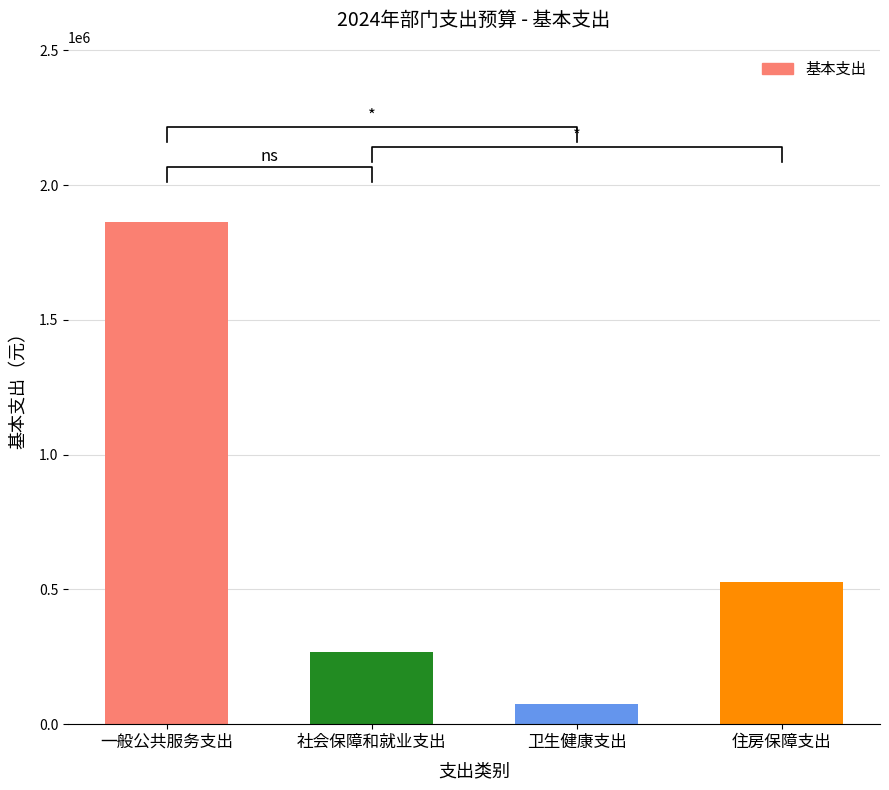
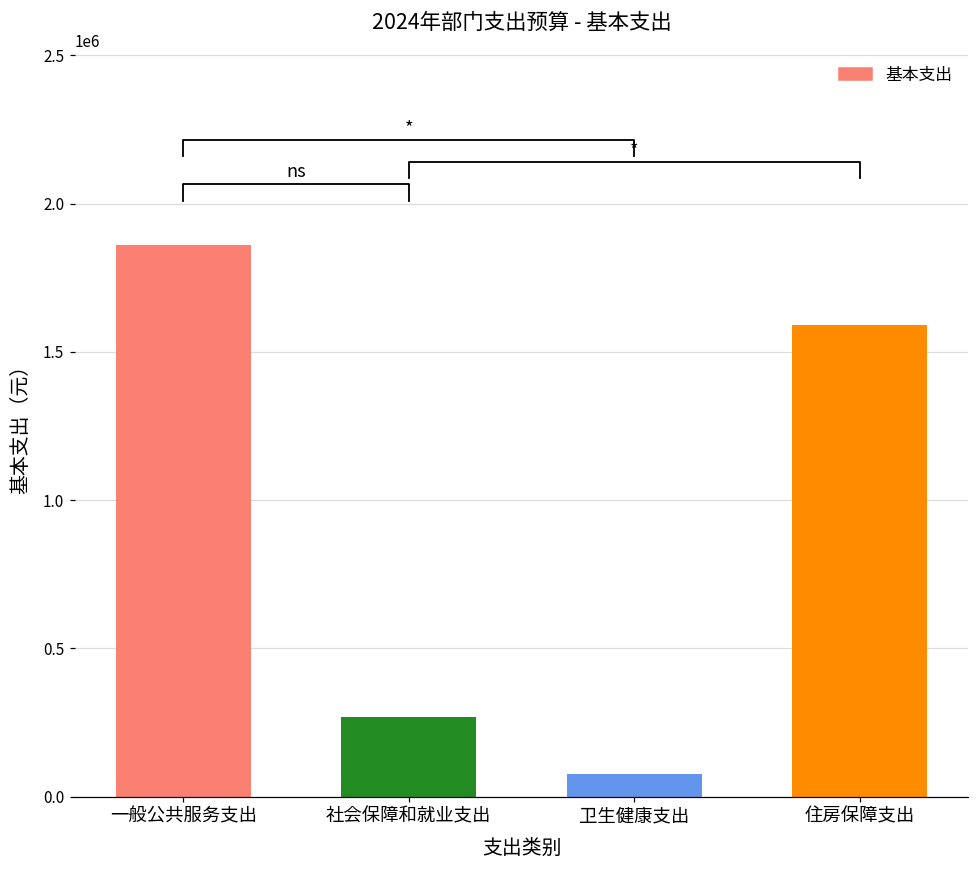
基本支出, 住房保障支出: 530000 -> 1590000
